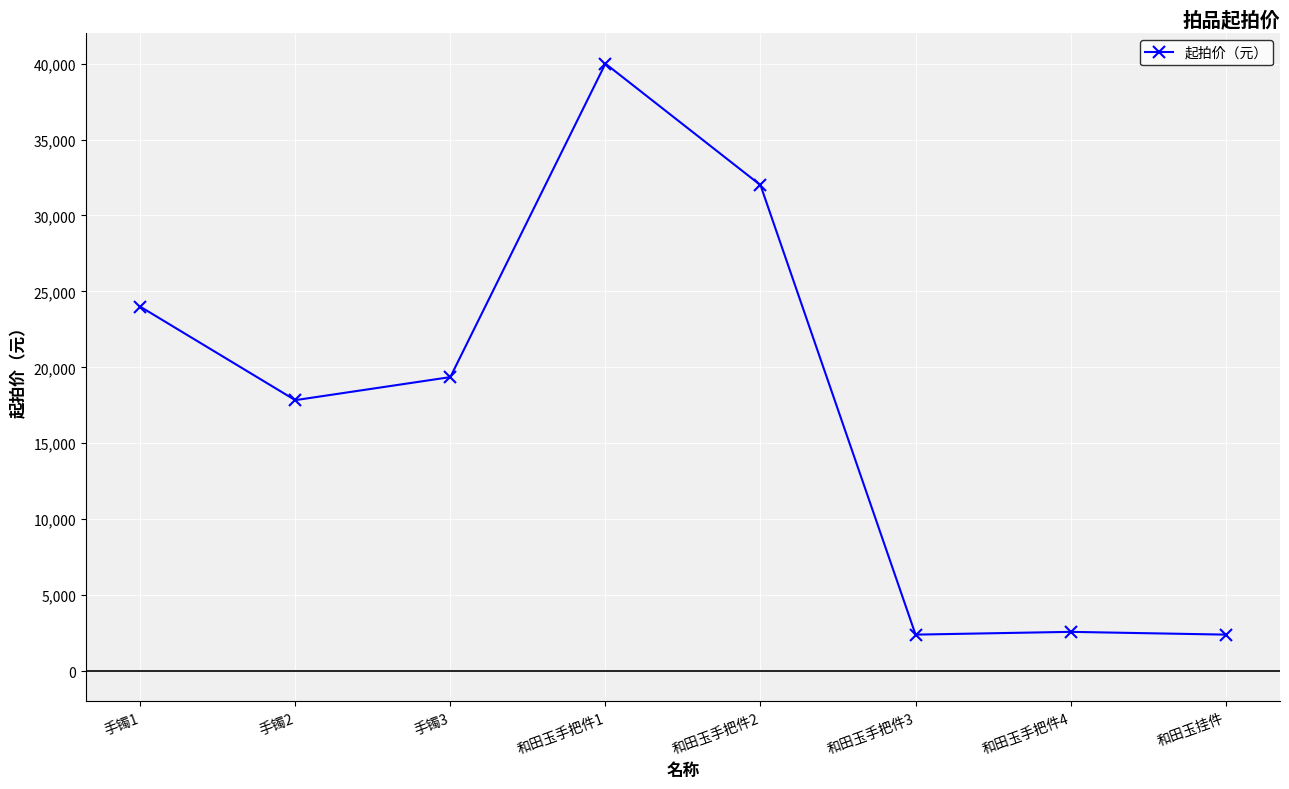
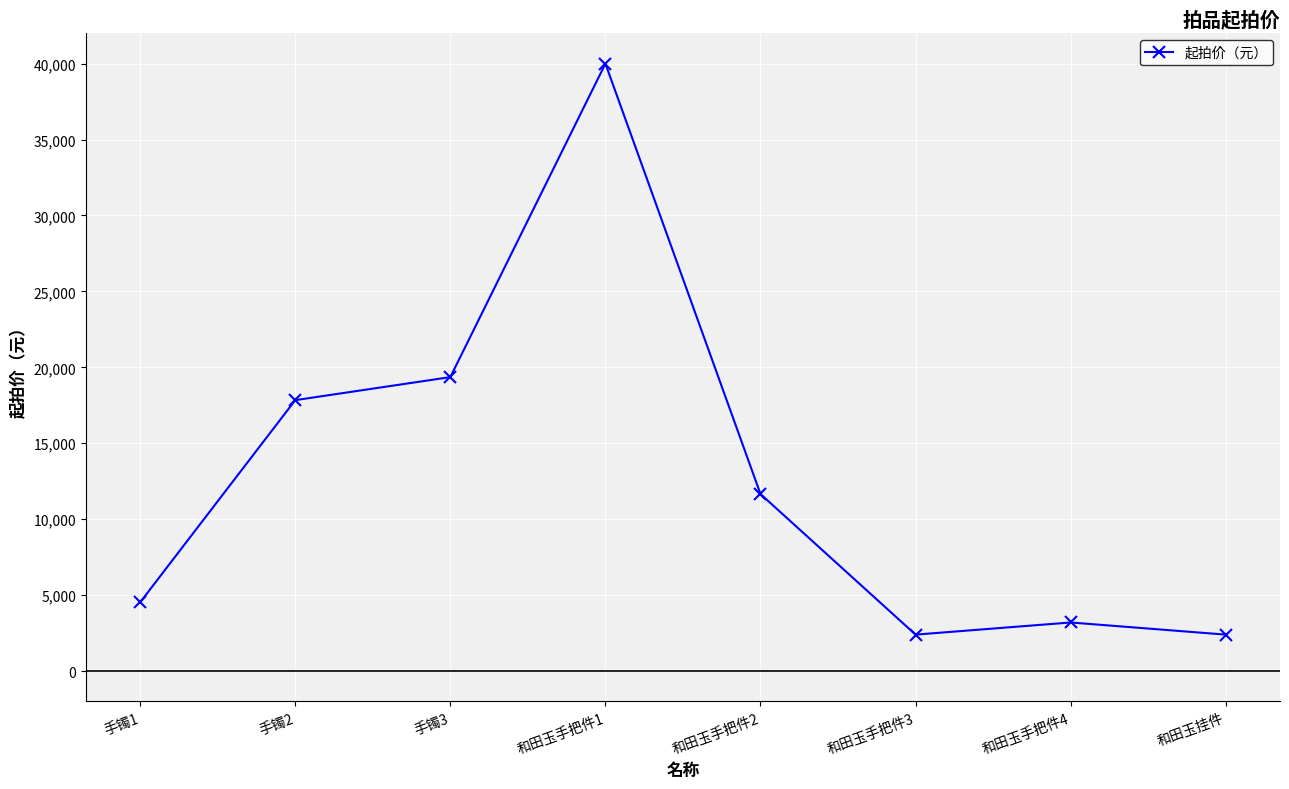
手镯1: 24,000 -> 4,500
和田玉手把件2: 32,000 -> 11,700
和田玉手把件4: 2,600 -> 3,200
